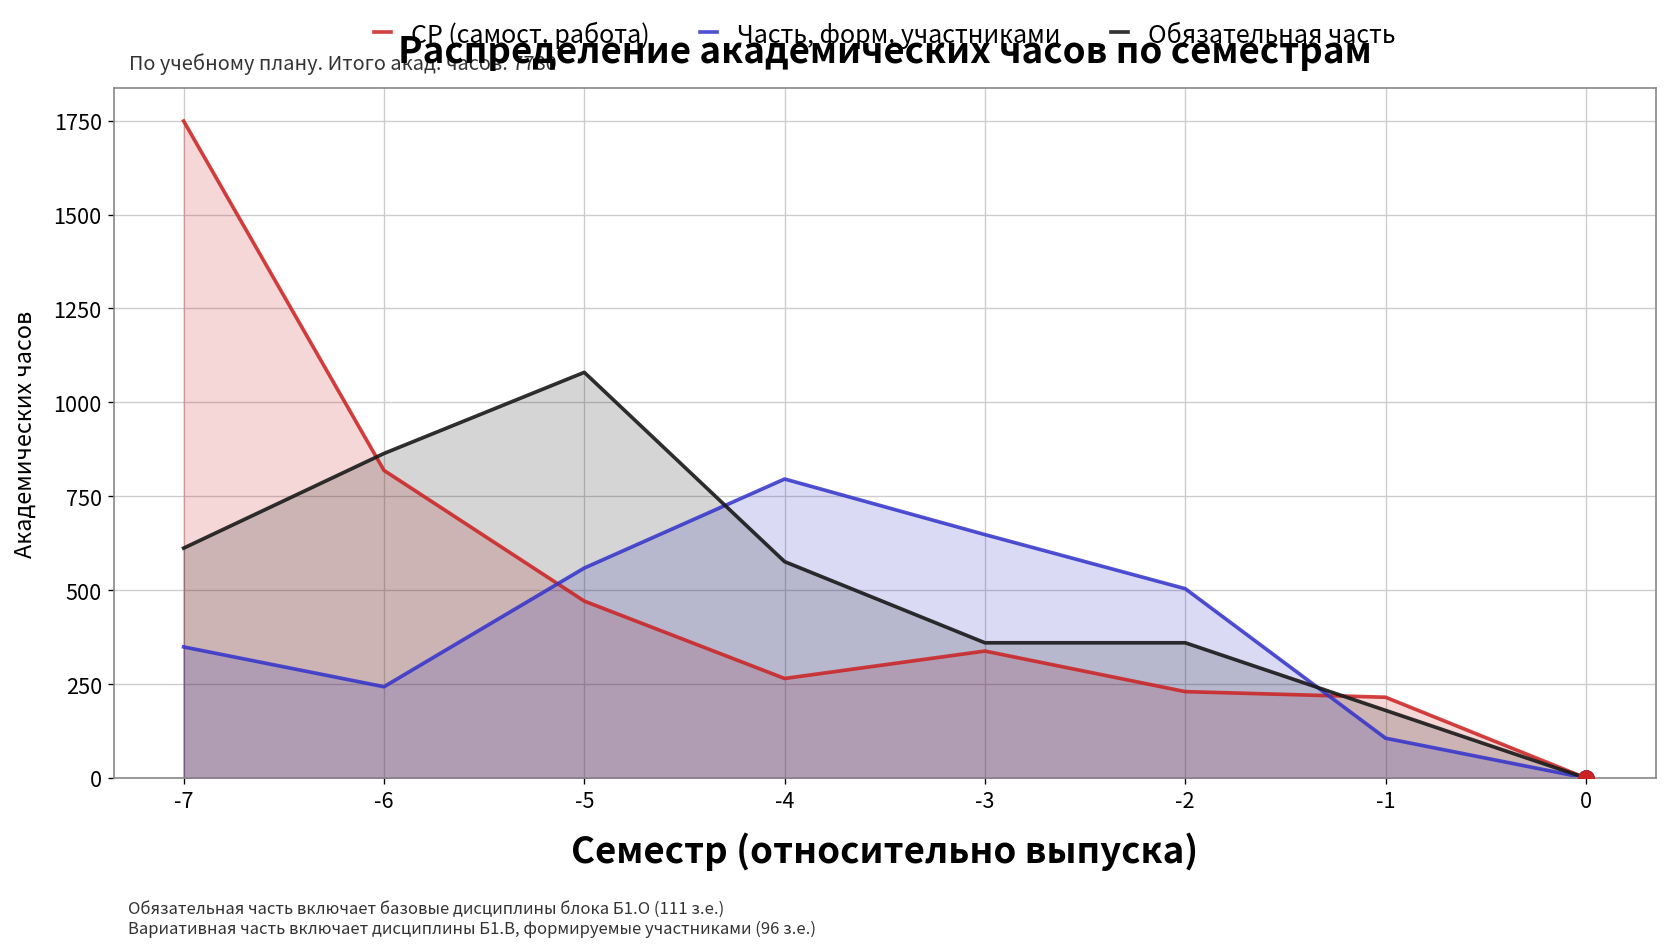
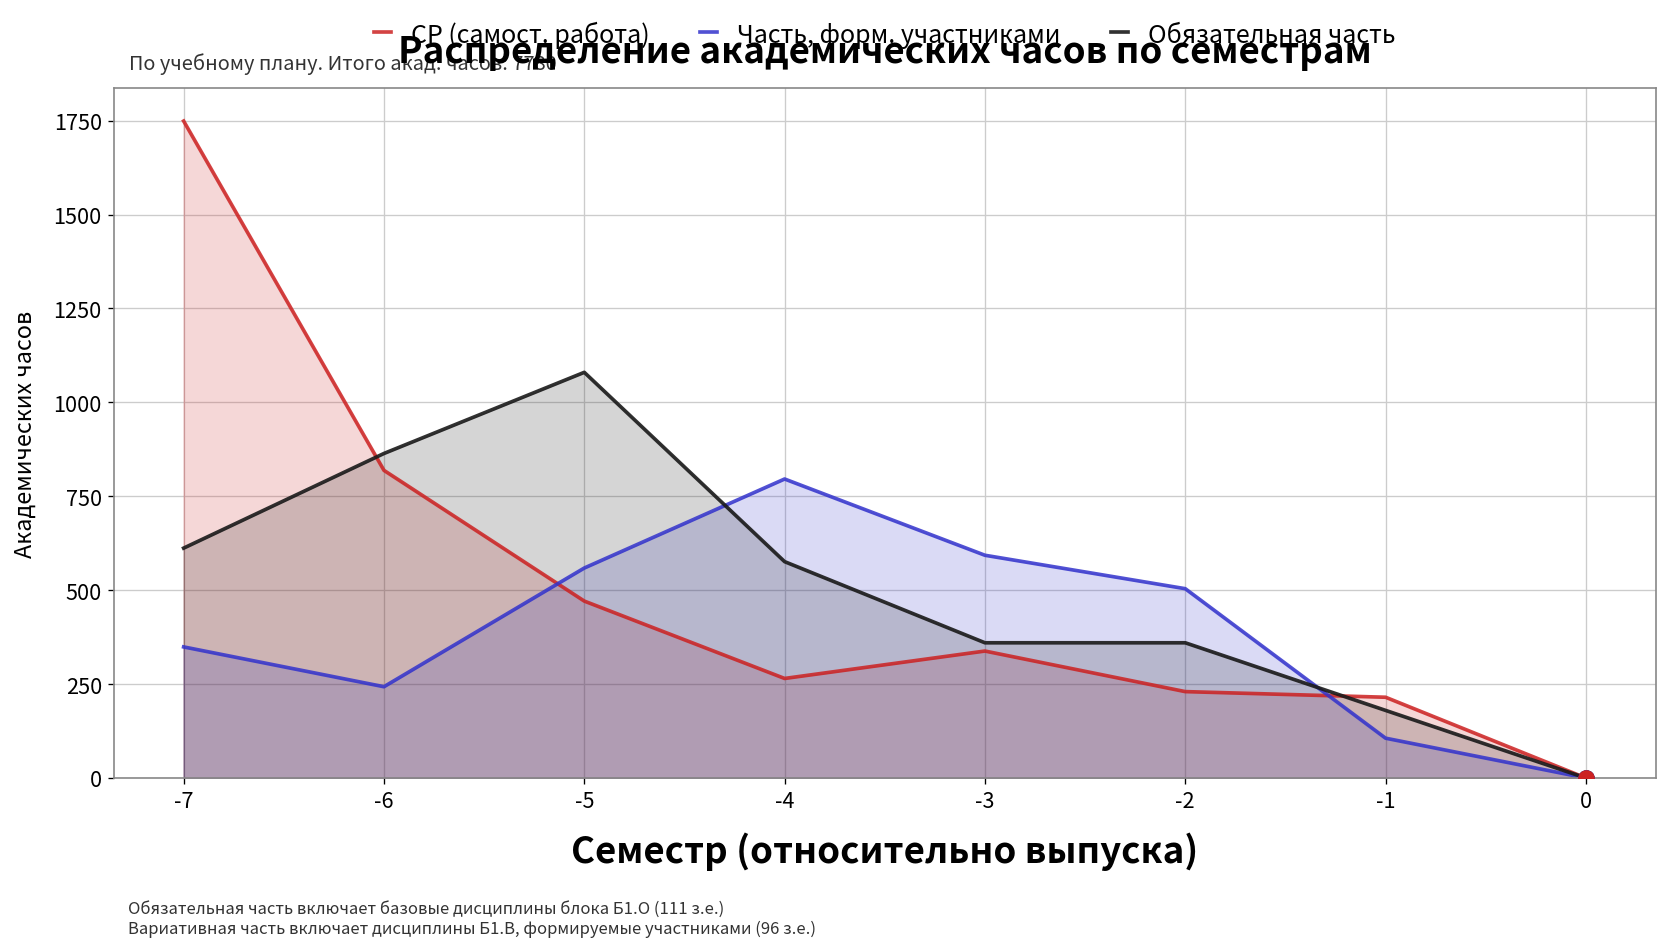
Часть, форм. участниками, -3: 650 -> 590
